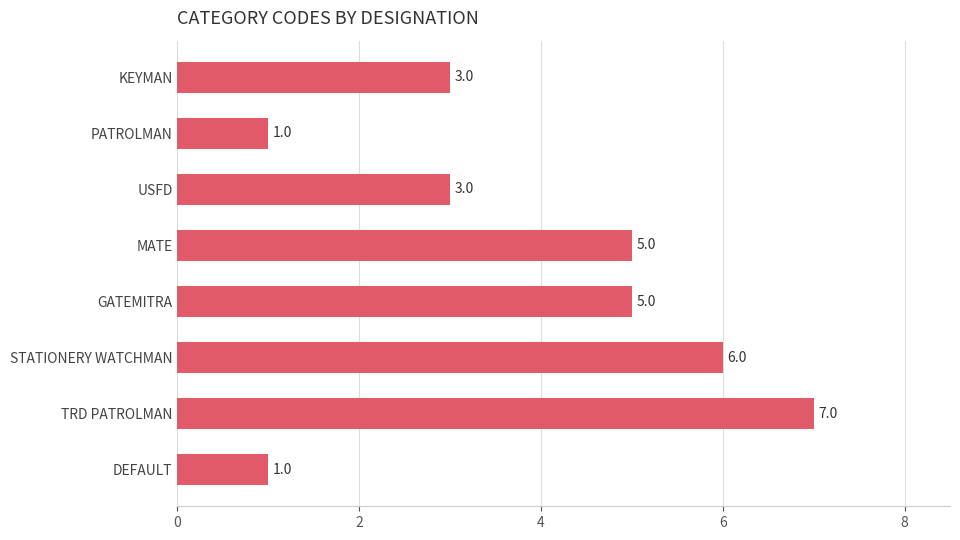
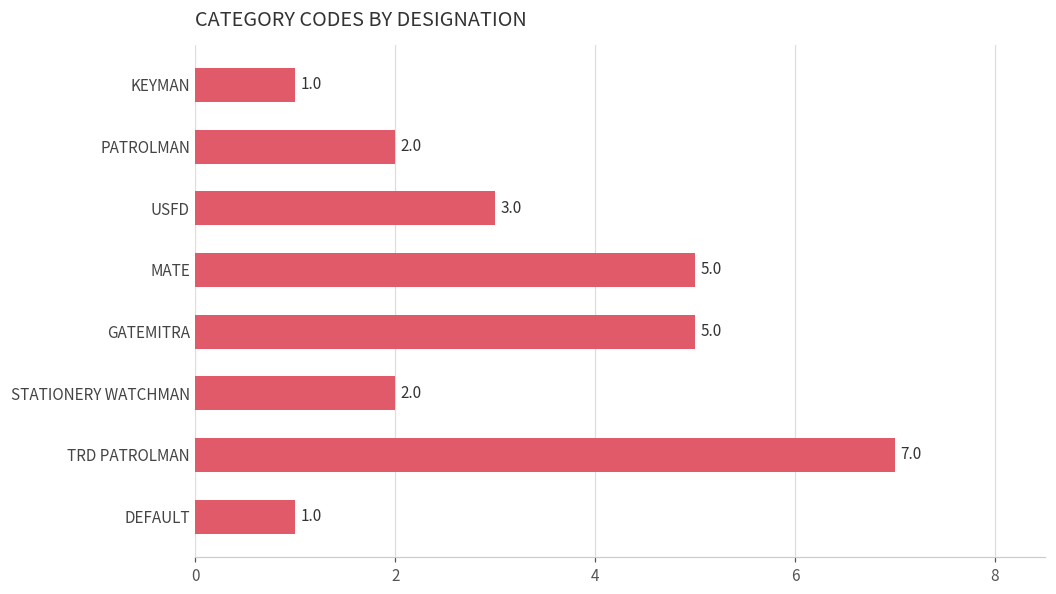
KEYMAN: 3.0 -> 1.0
PATROLMAN: 1.0 -> 2.0
STATIONERY WATCHMAN: 6.0 -> 2.0
